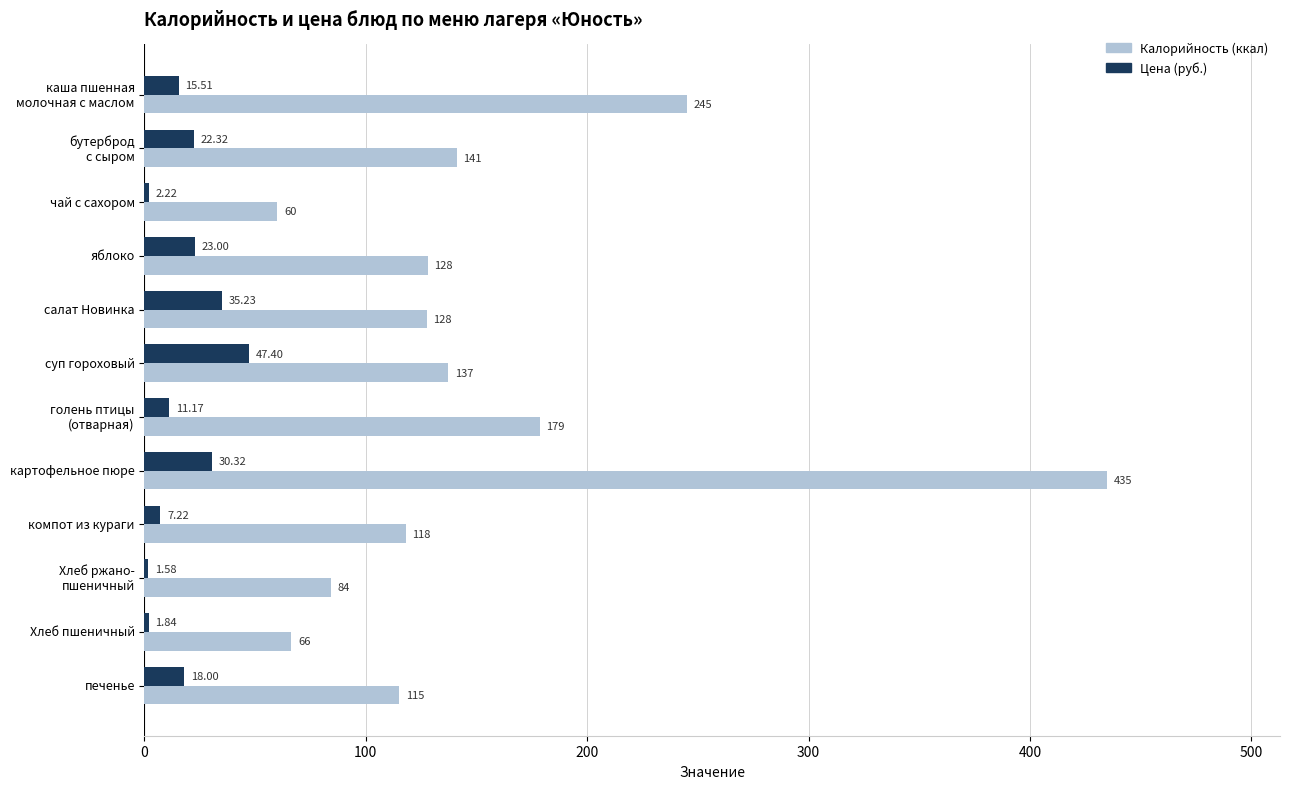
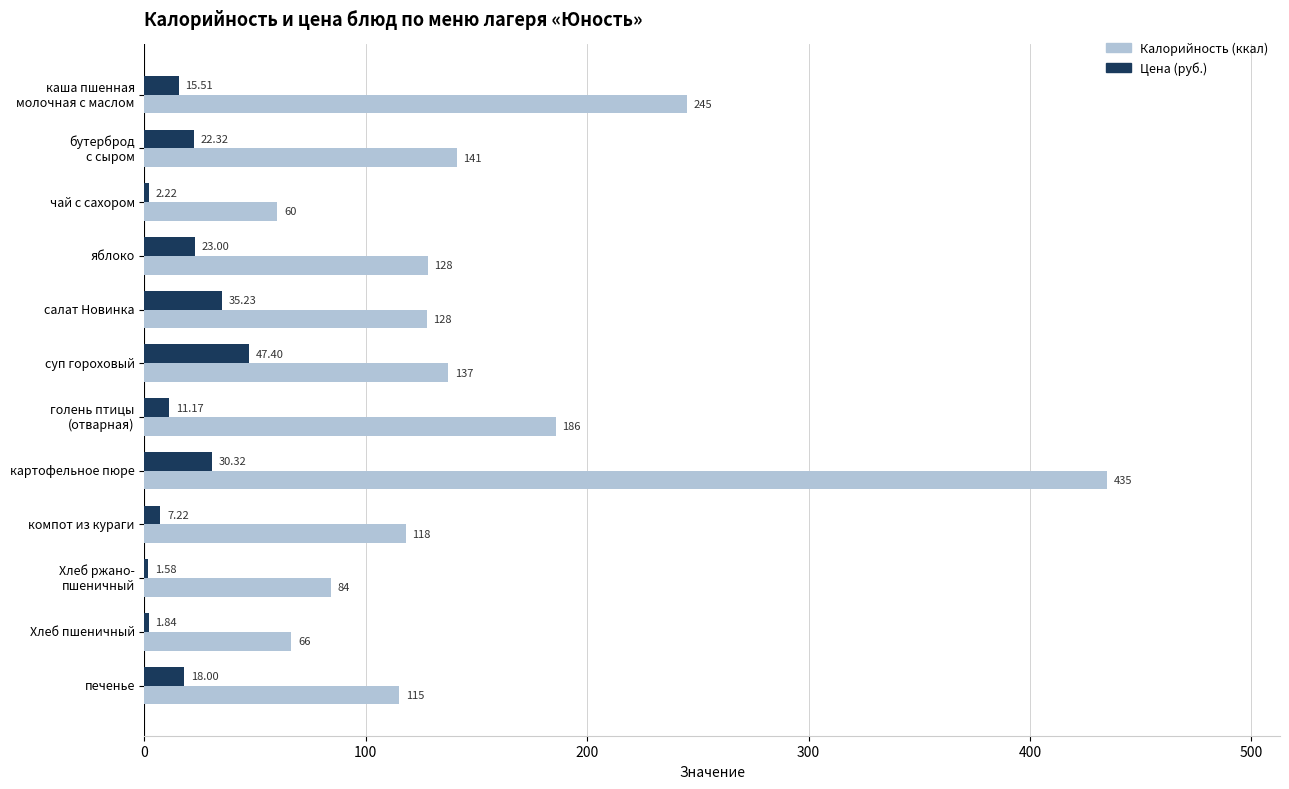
Калорийность (ккал), голень птицы (отварная): 179 -> 186
